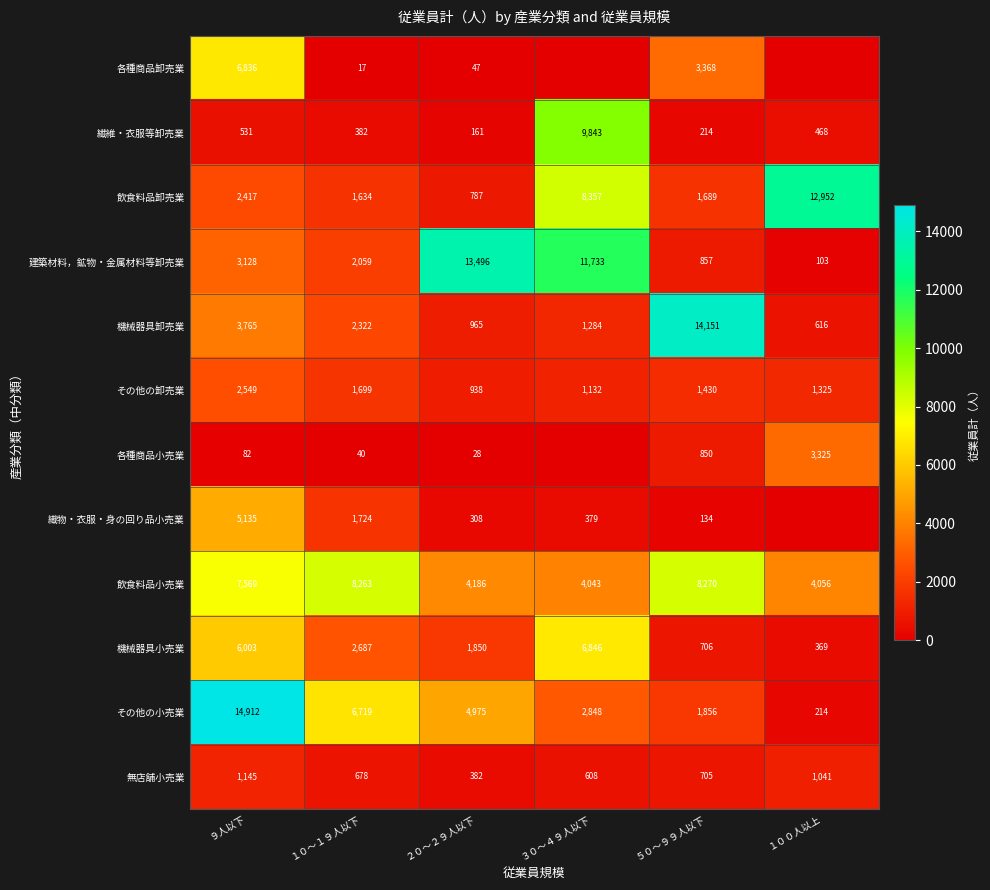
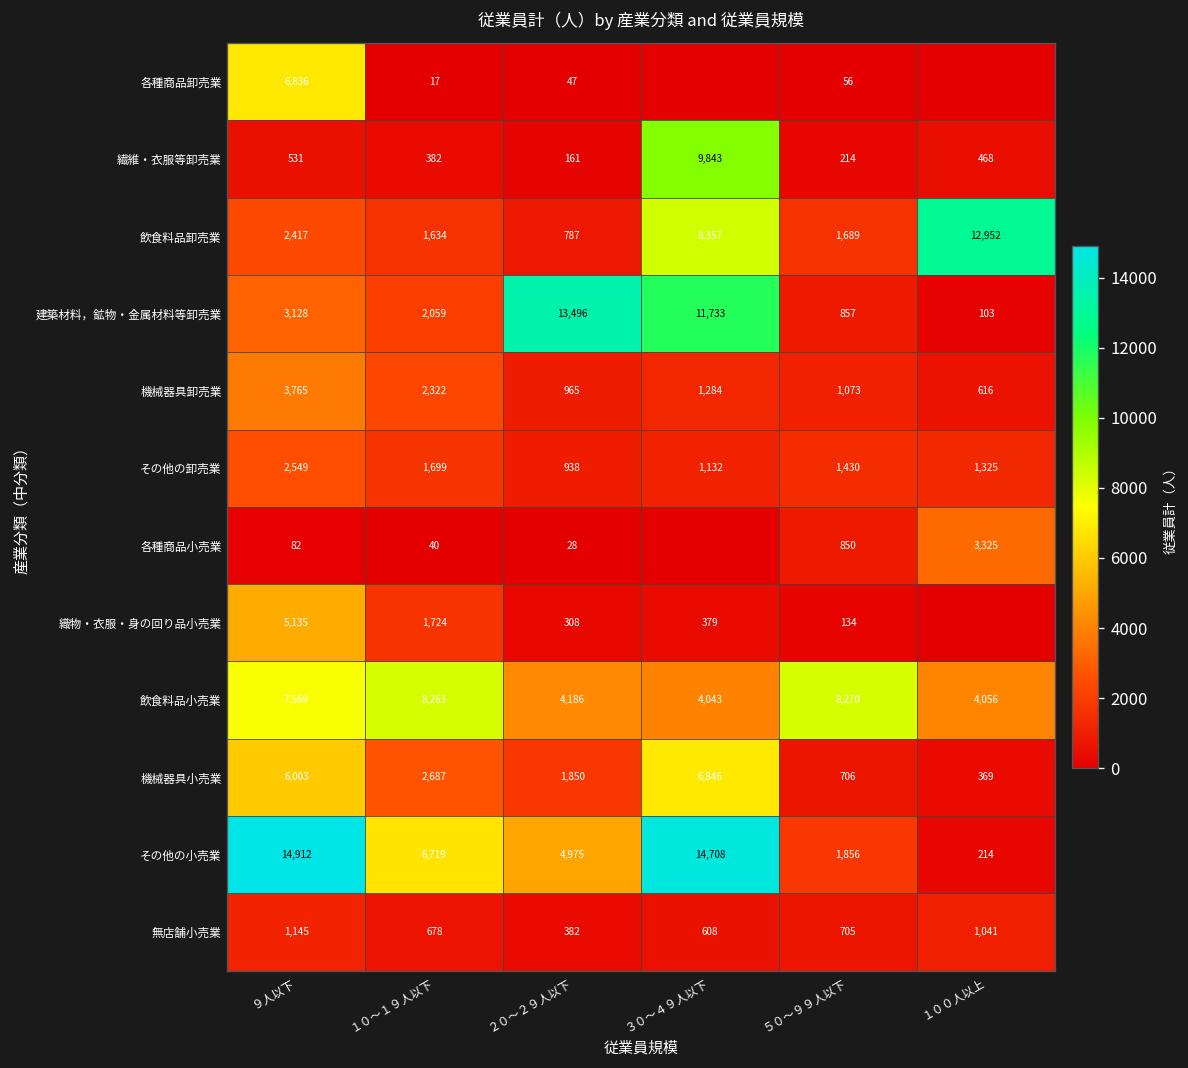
各種商品卸売業, ５０～９９人以下: 3,368 -> 56
機械器具卸売業, ５０～９９人以下: 14,151 -> 1,073
その他の小売業, ３０～４９人以下: 2,848 -> 14,708
